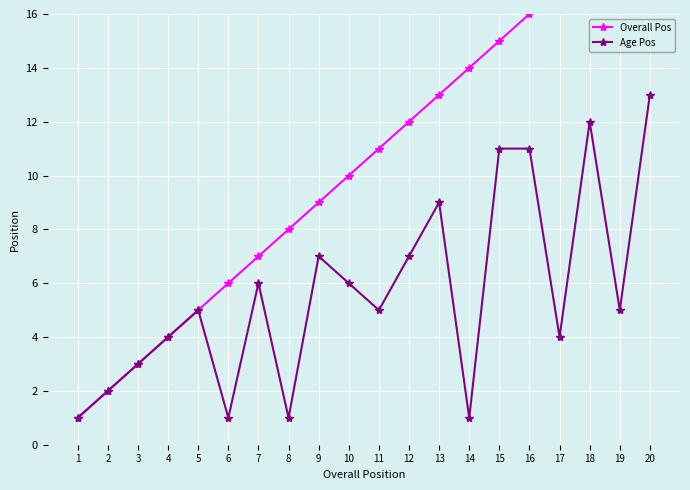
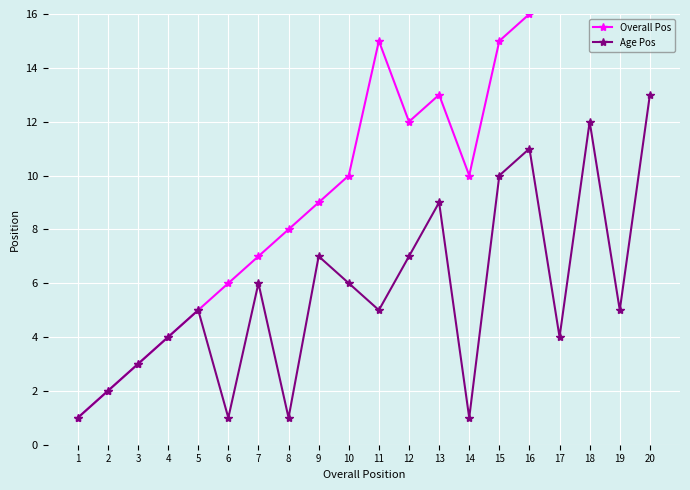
Overall Pos, 11: 11 -> 15
Overall Pos, 14: 14 -> 10
Age Pos, 15: 11 -> 10
